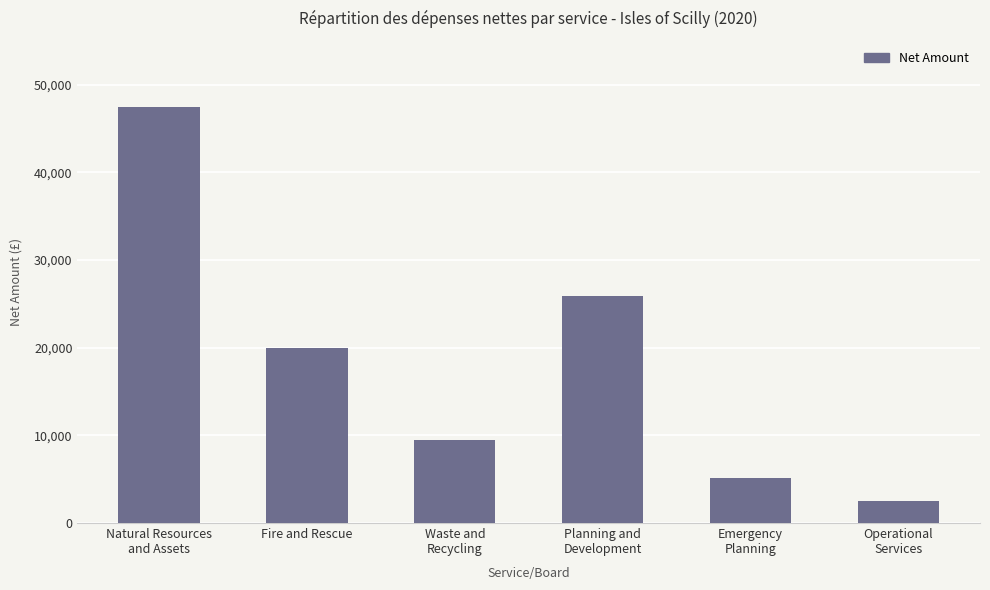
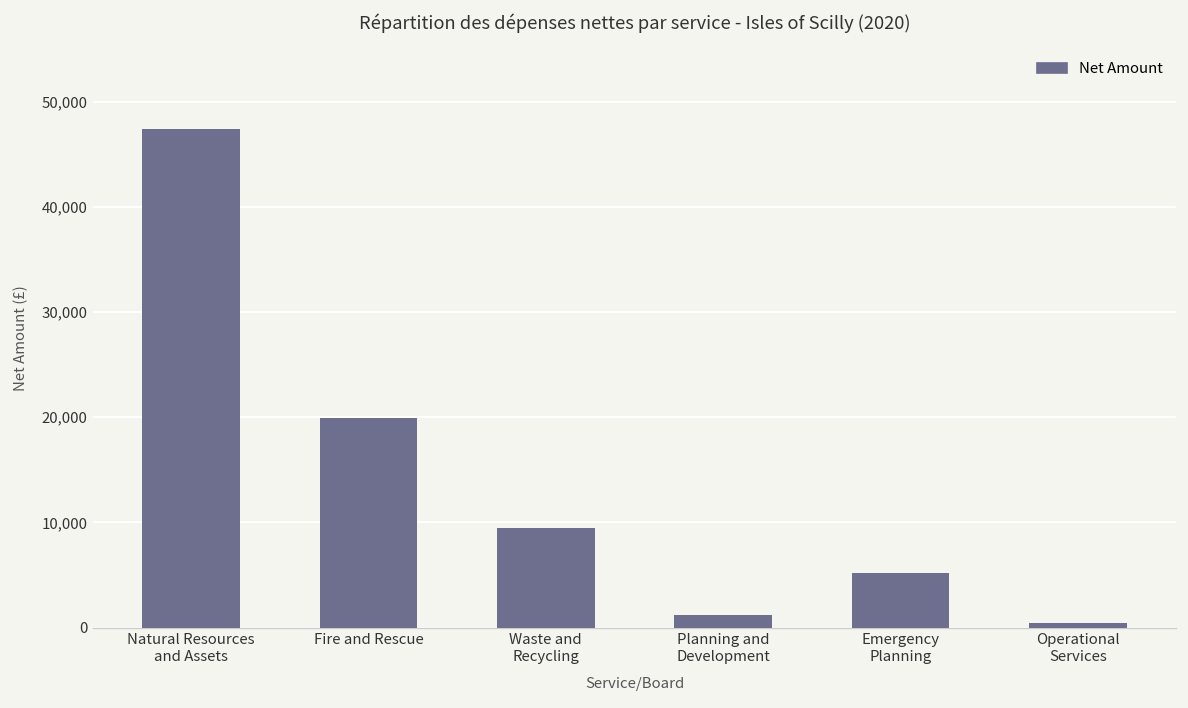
Planning and Development: 26,000 -> 1,000
Operational Services: 3,000 -> 0
